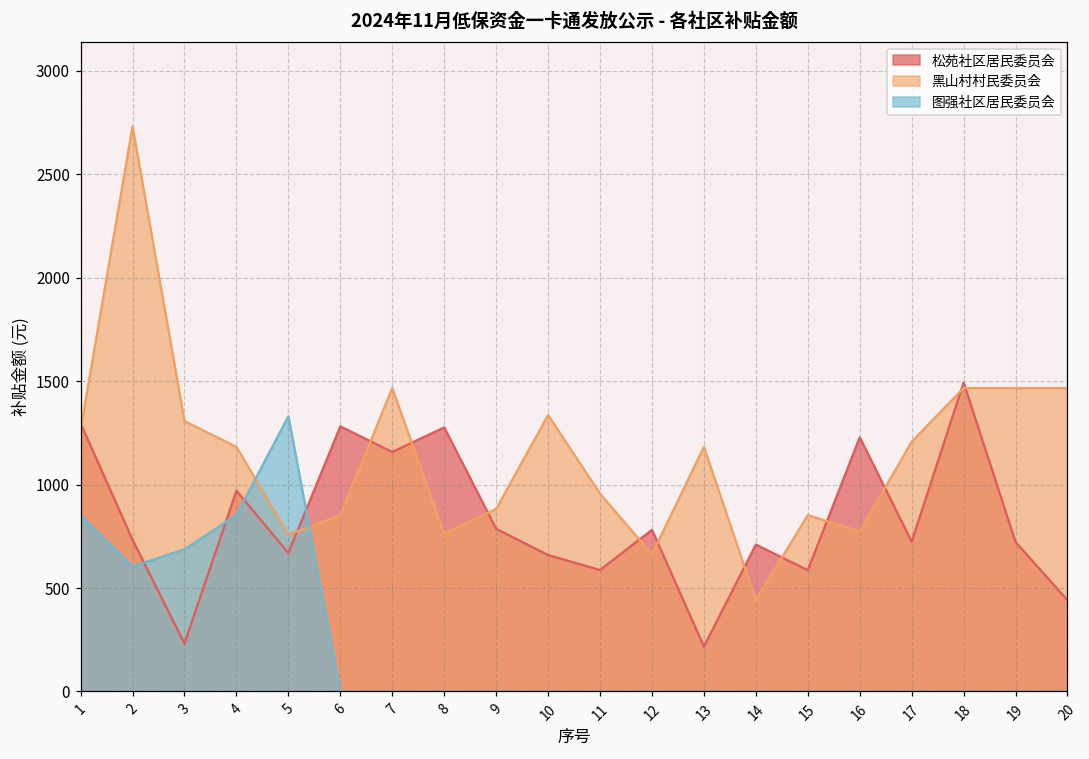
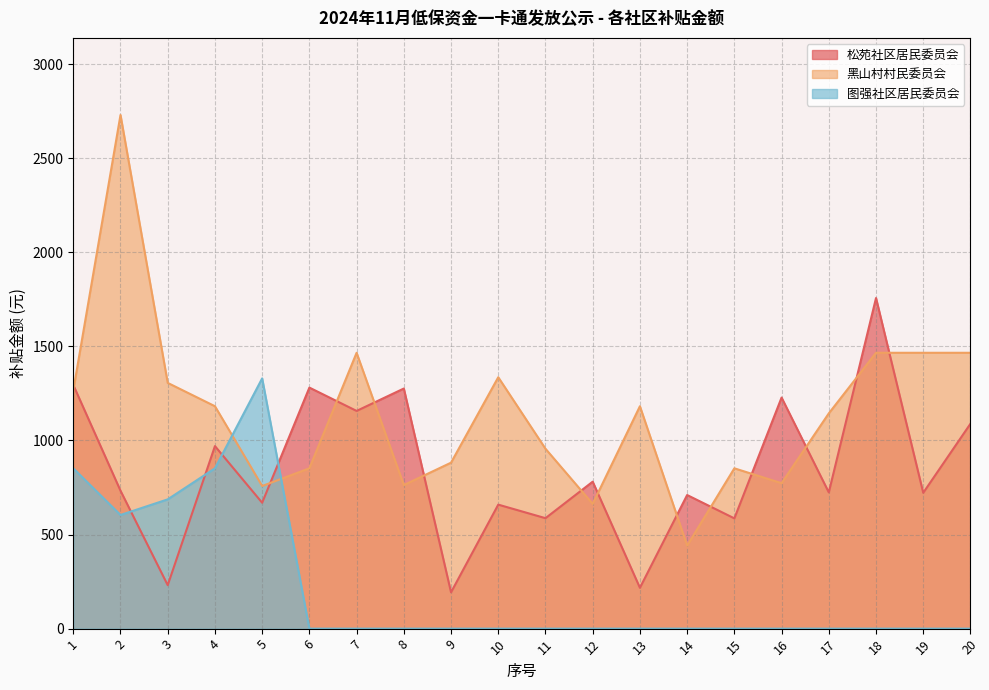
松苑社区居民委员会, 9: 790 -> 190
黑山村村民委员会, 17: 1210 -> 1140
松苑社区居民委员会, 18: 1490 -> 1760
松苑社区居民委员会, 20: 440 -> 1090
